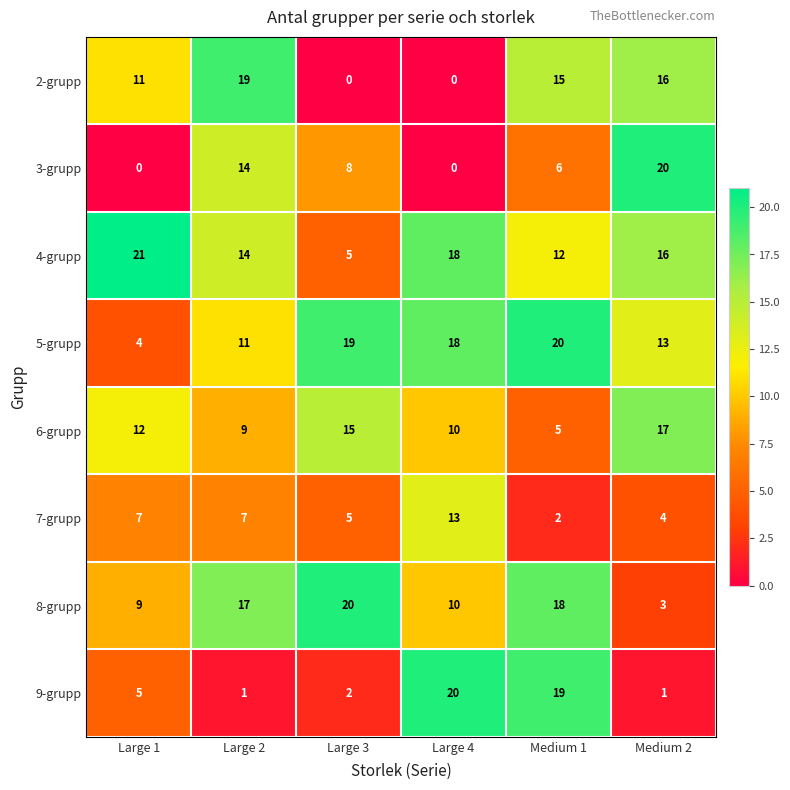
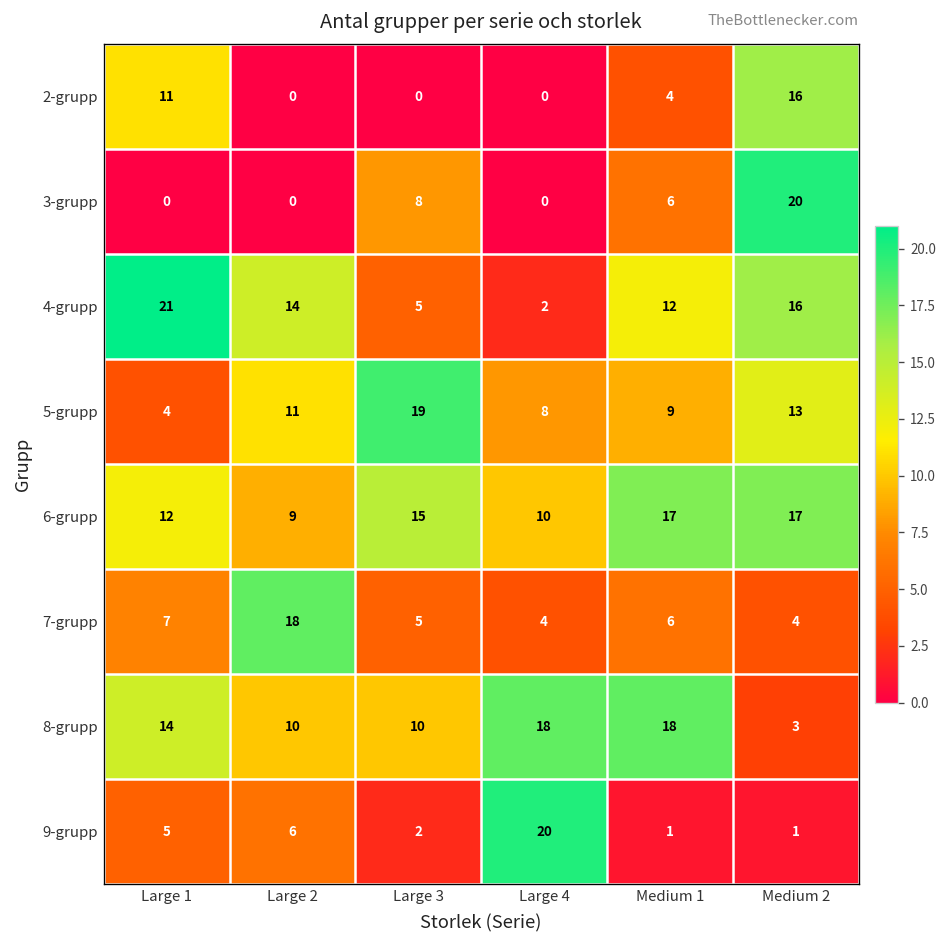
2-grupp, Large 2: 19 -> 0
2-grupp, Medium 1: 15 -> 4
3-grupp, Large 2: 14 -> 0
4-grupp, Large 4: 18 -> 2
5-grupp, Large 4: 18 -> 8
5-grupp, Medium 1: 20 -> 9
6-grupp, Medium 1: 5 -> 17
7-grupp, Large 2: 7 -> 18
7-grupp, Large 4: 13 -> 4
7-grupp, Medium 1: 2 -> 6
8-grupp, Large 1: 9 -> 14
8-grupp, Large 2: 17 -> 10
8-grupp, Large 3: 20 -> 10
8-grupp, Large 4: 10 -> 18
9-grupp, Large 2: 1 -> 6
9-grupp, Medium 1: 19 -> 1
